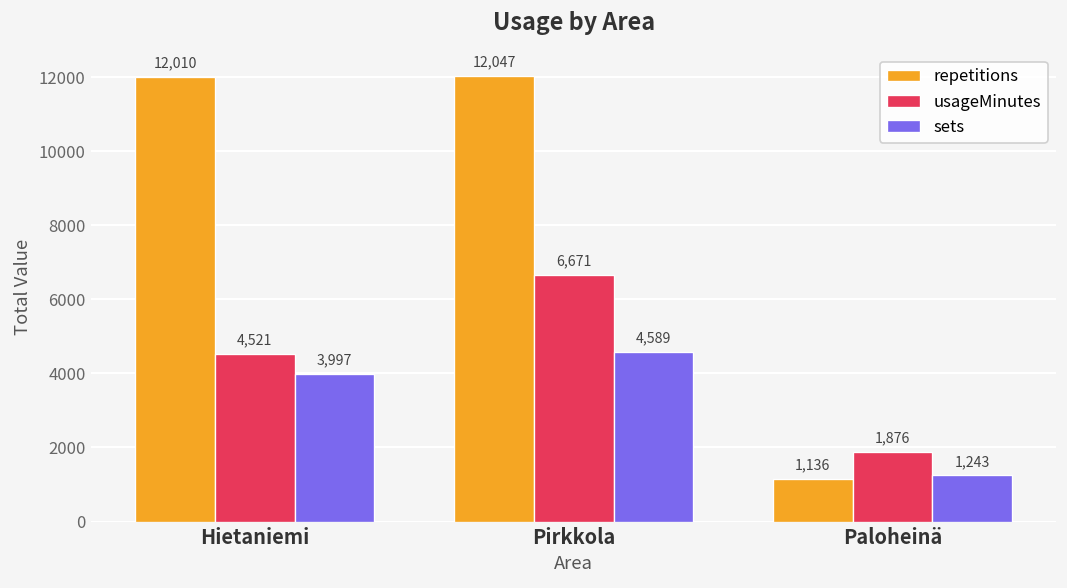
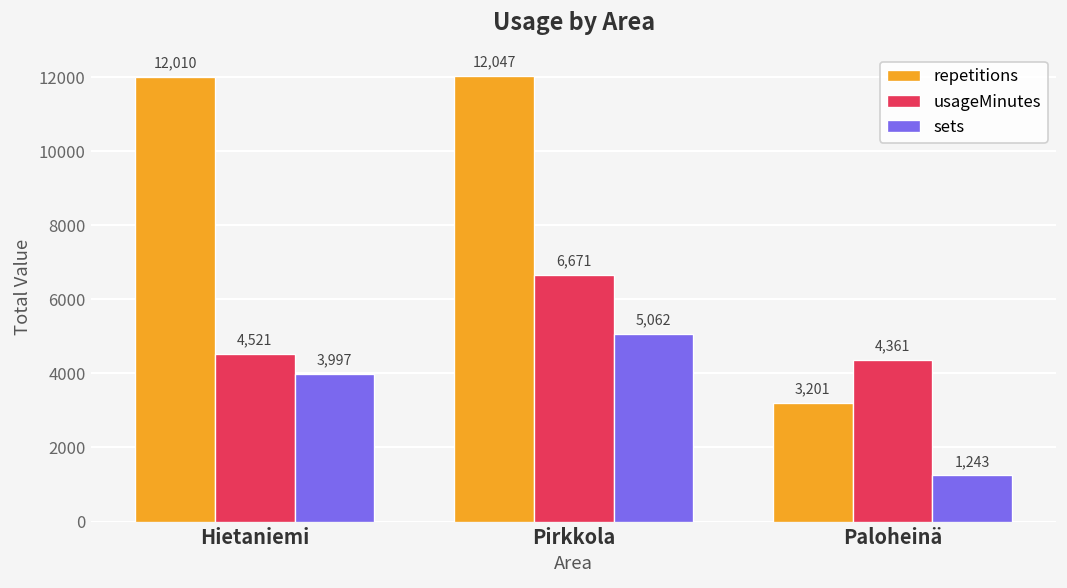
sets, Pirkkola: 4,589 -> 5,062
repetitions, Paloheinä: 1,136 -> 3,201
usageMinutes, Paloheinä: 1,876 -> 4,361
